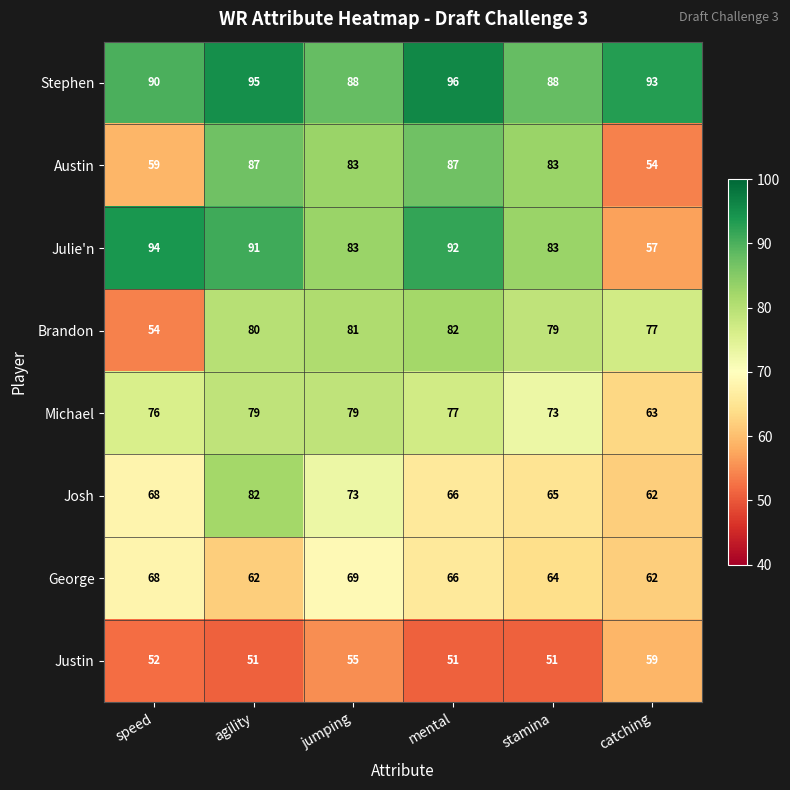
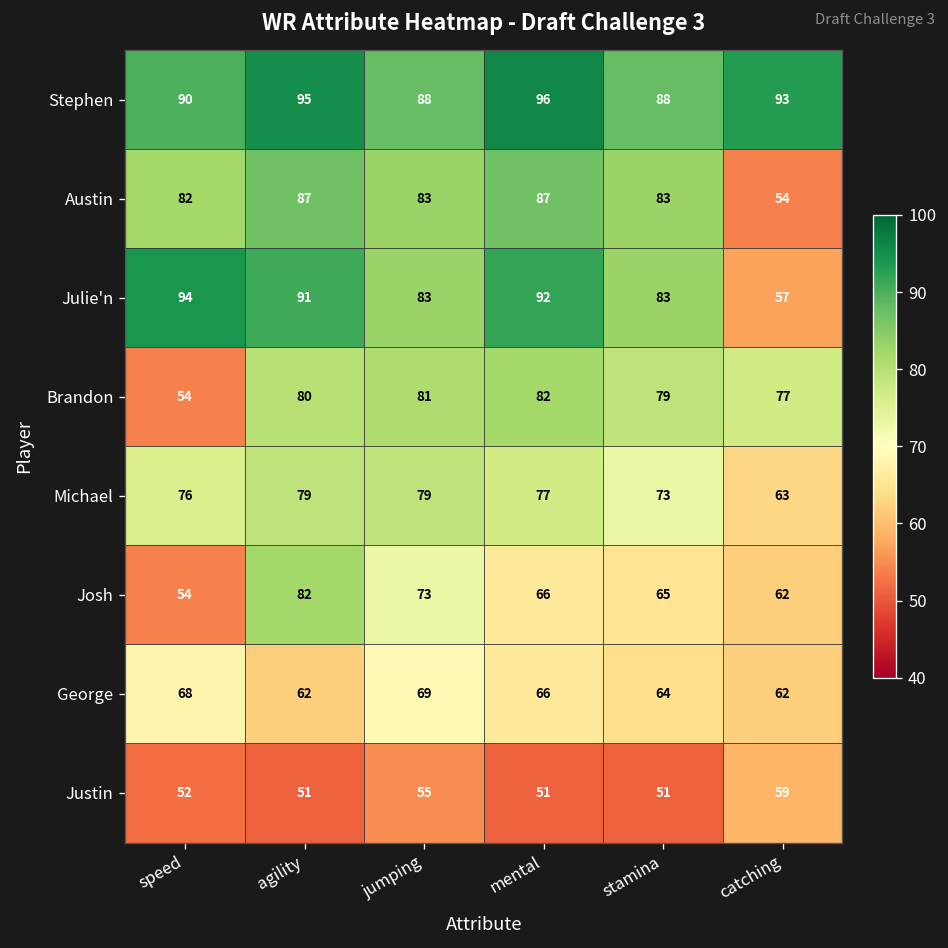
Austin, speed: 59 -> 82
Josh, speed: 68 -> 54
